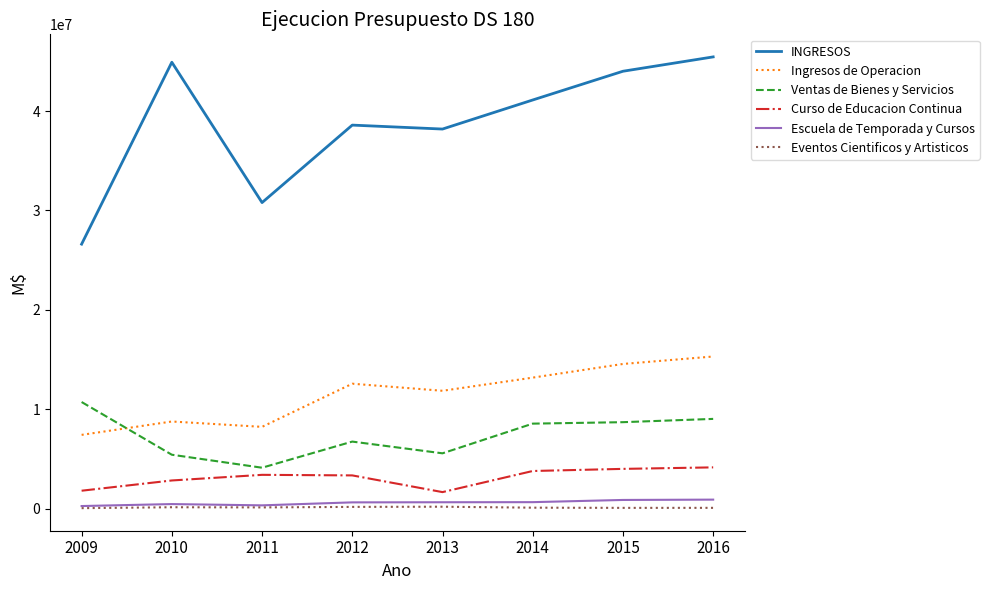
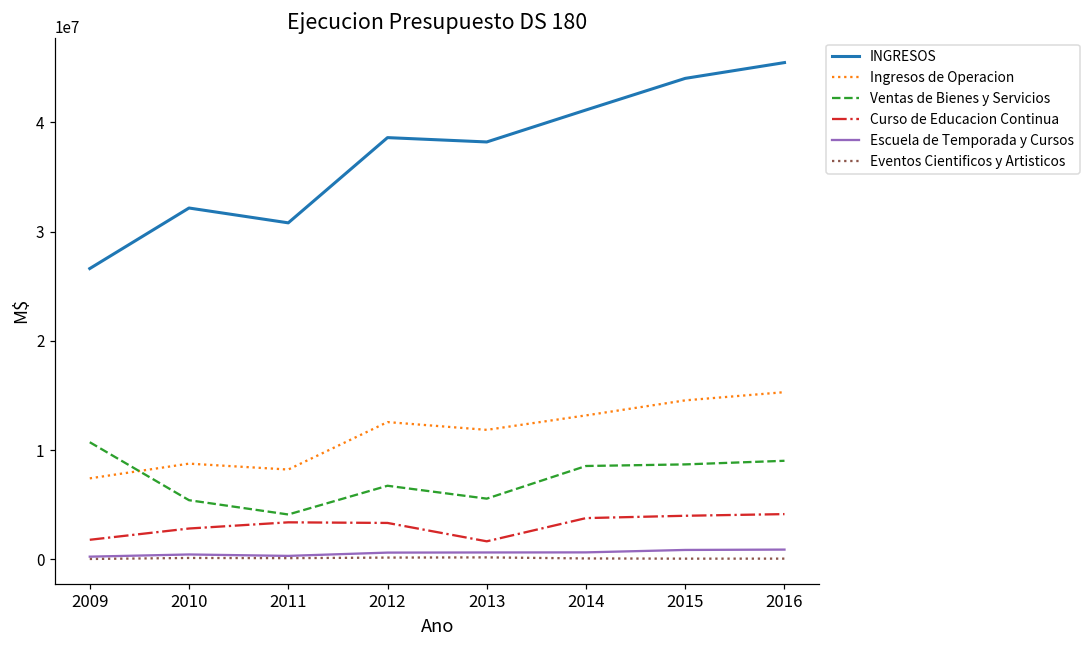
INGRESOS, 2010: 45000000 -> 32000000
